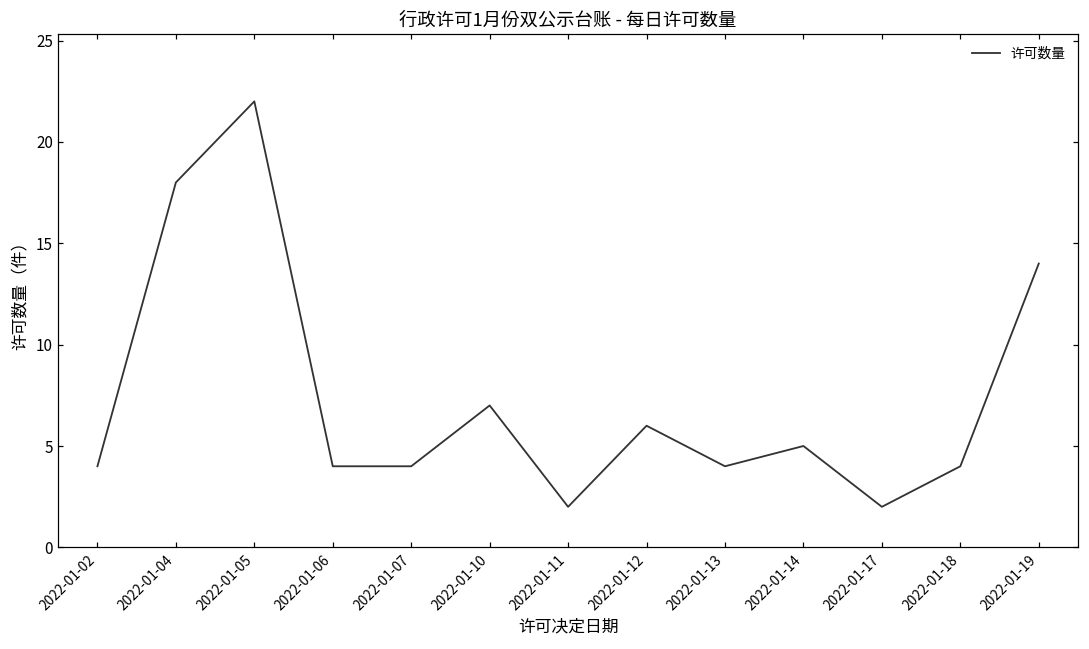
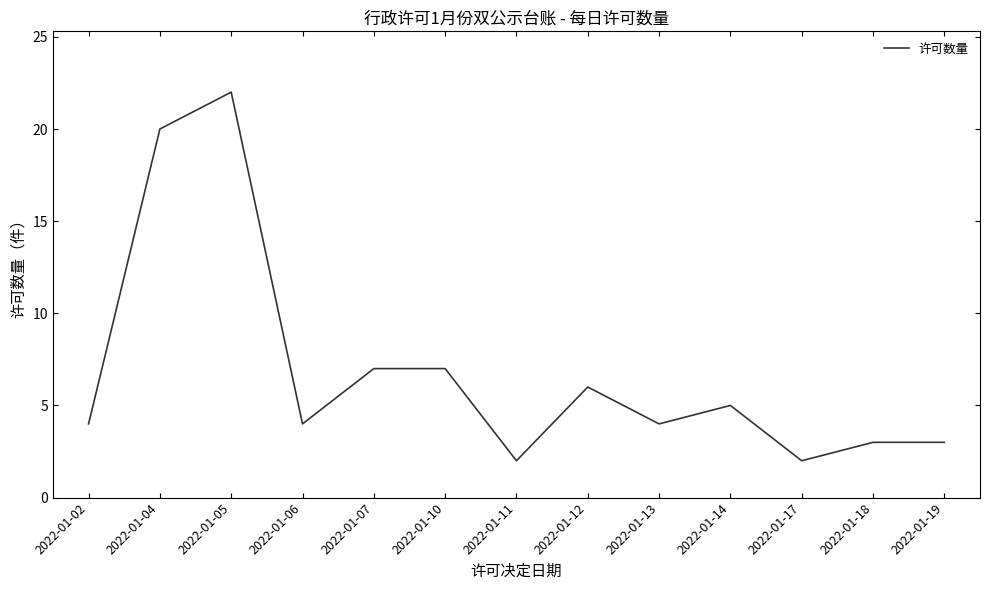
2022-01-04: 18 -> 20
2022-01-07: 4 -> 7
2022-01-18: 4 -> 3
2022-01-19: 14 -> 3
